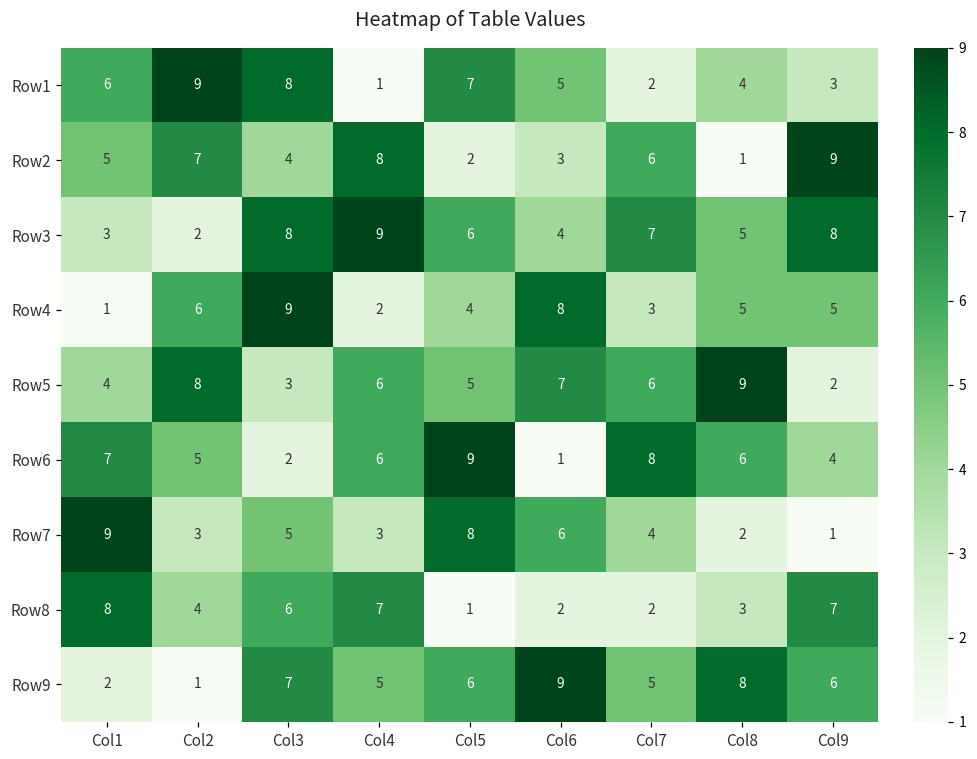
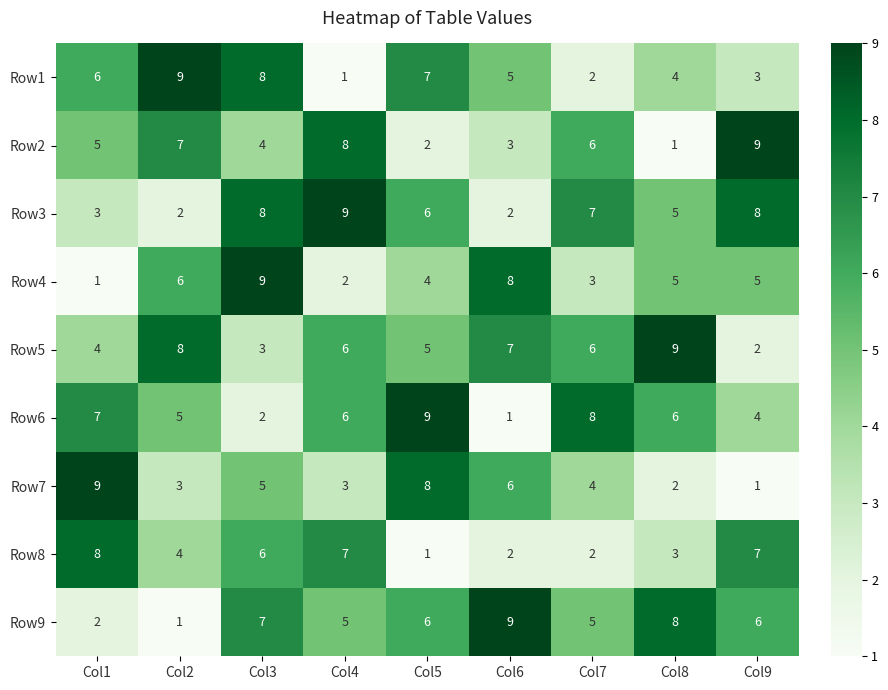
Row3, Col6: 4 -> 2
